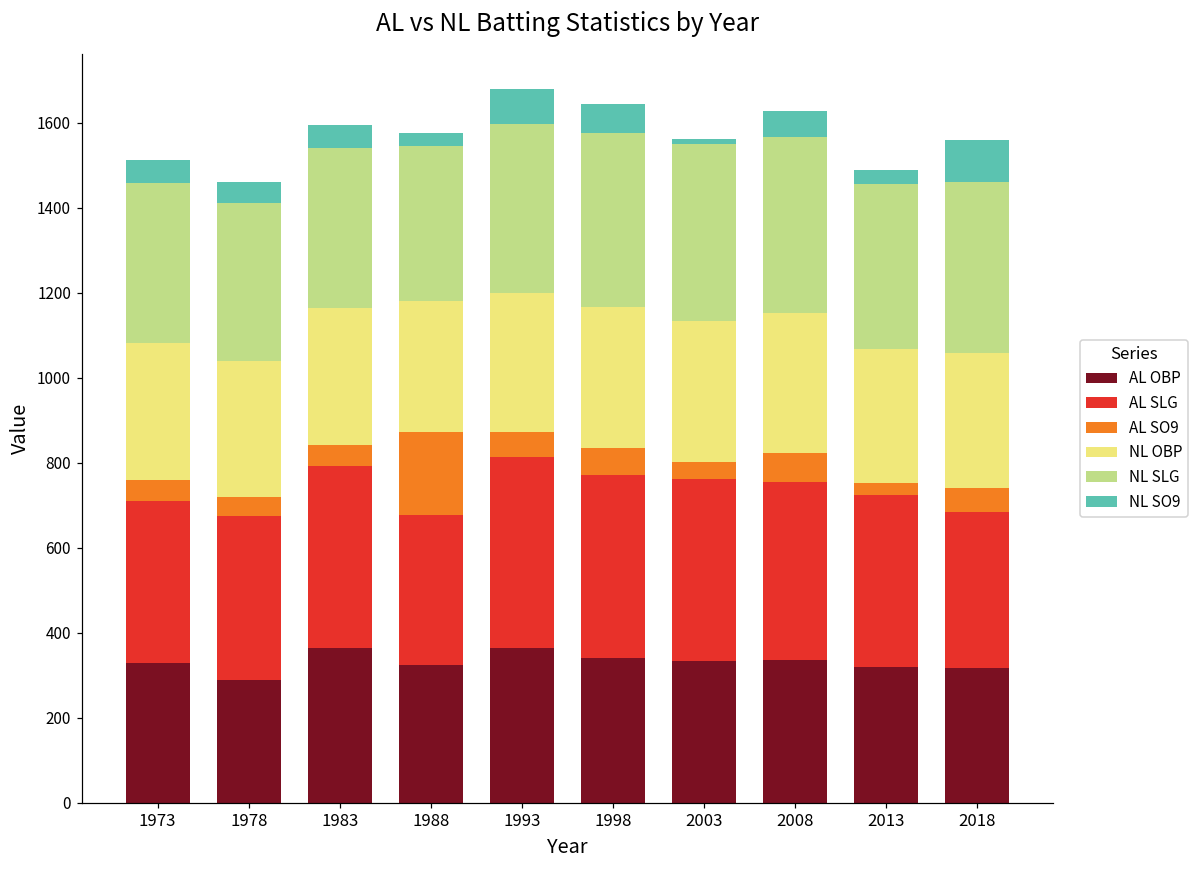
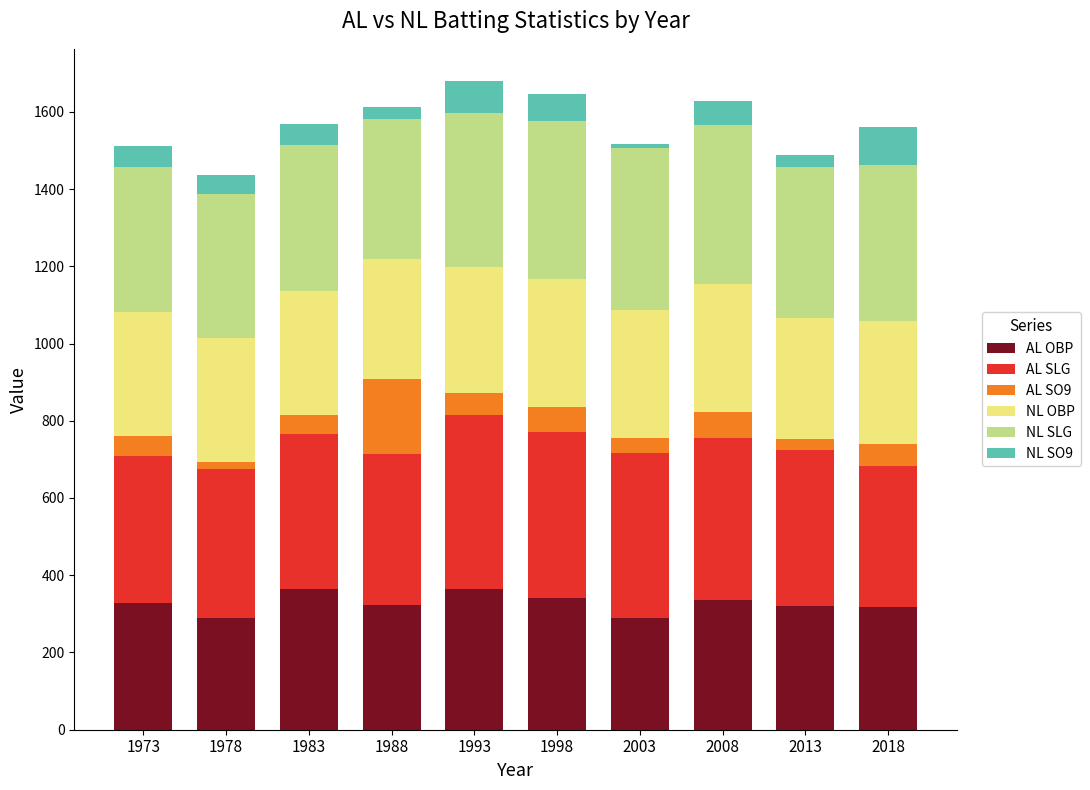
AL SO9, 1978: 50 -> 20
AL SLG, 1983: 430 -> 400
AL SLG, 1988: 350 -> 390
AL OBP, 2003: 330 -> 290
